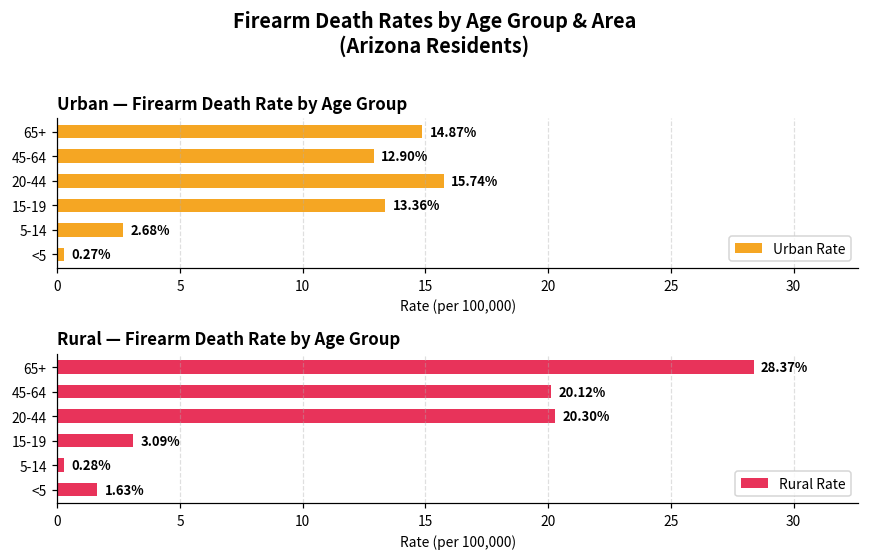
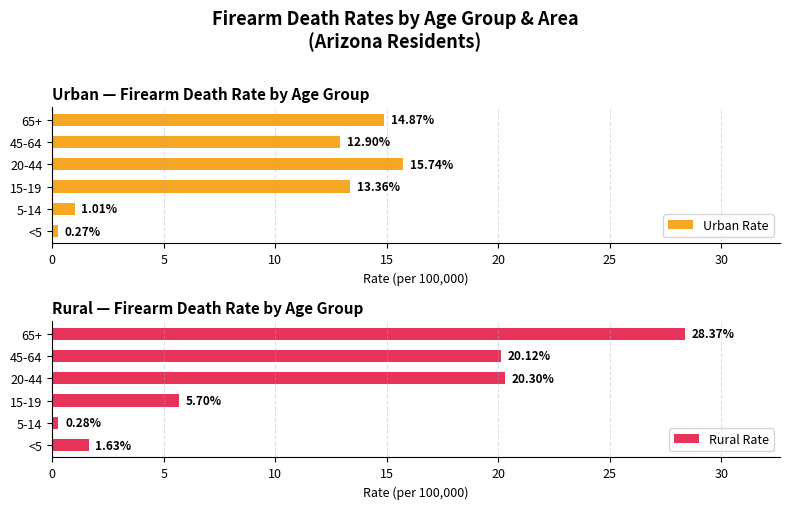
Urban — Firearm Death Rate by Age Group, 5-14: 2.68% -> 1.01%
Rural — Firearm Death Rate by Age Group, 15-19: 3.09% -> 5.70%
